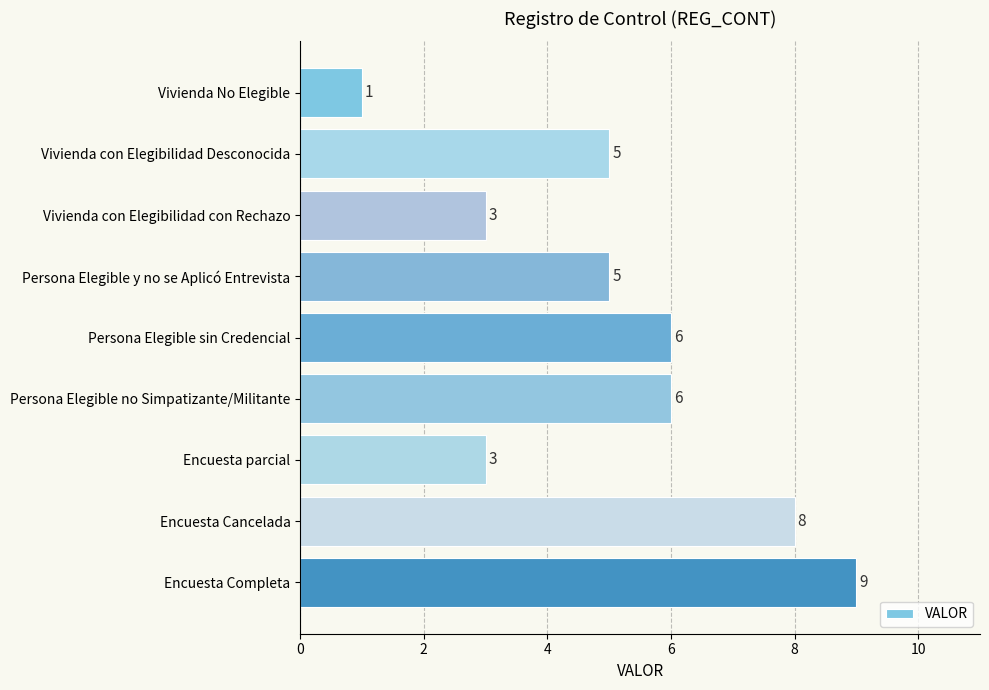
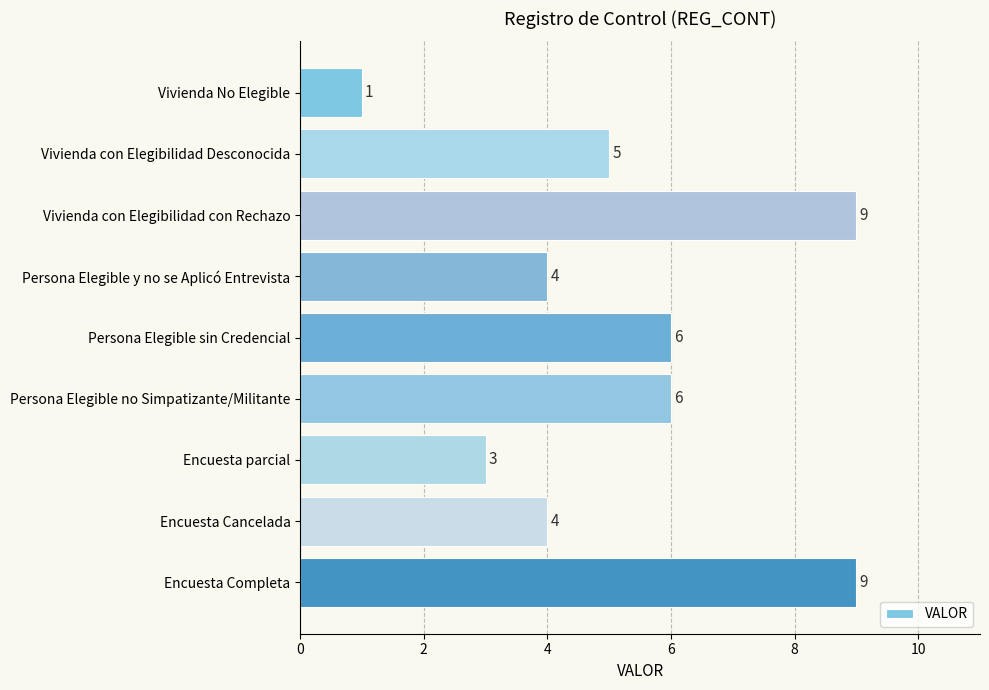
Vivienda con Elegibilidad con Rechazo: 3 -> 9
Persona Elegible y no se Aplicó Entrevista: 5 -> 4
Encuesta Cancelada: 8 -> 4
